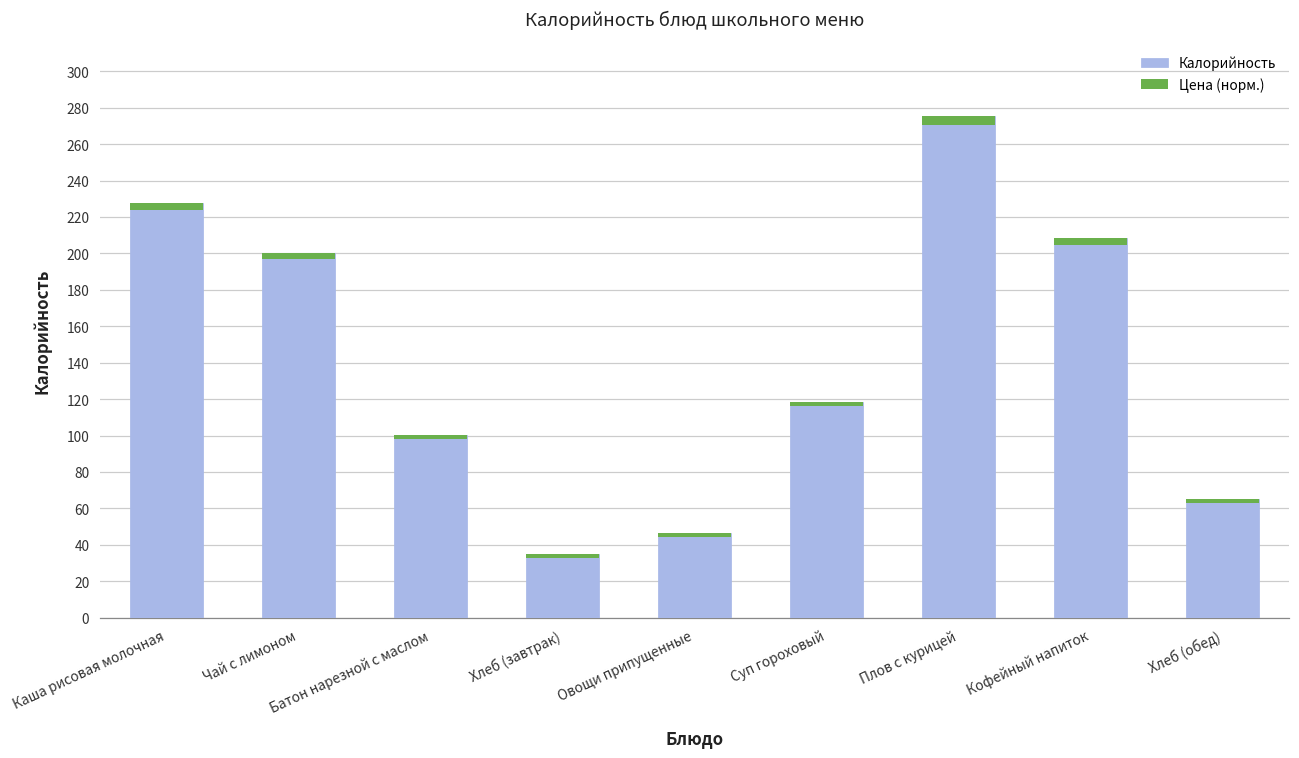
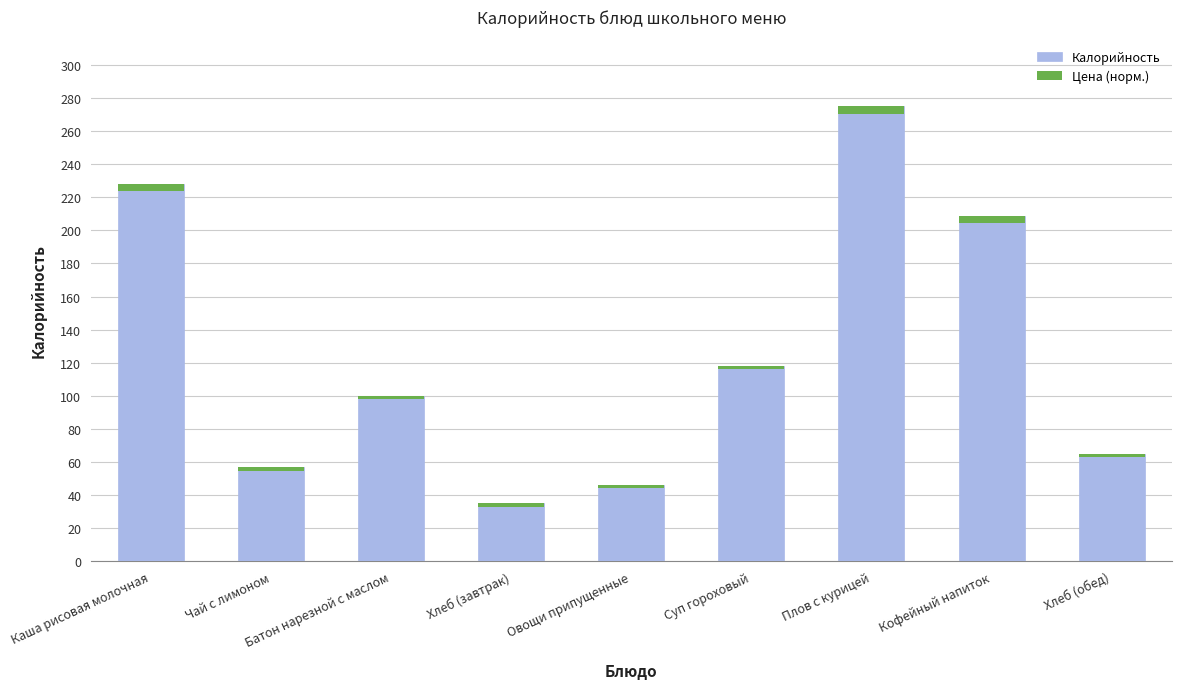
Калорийность, Чай с лимоном: 201 -> 57
